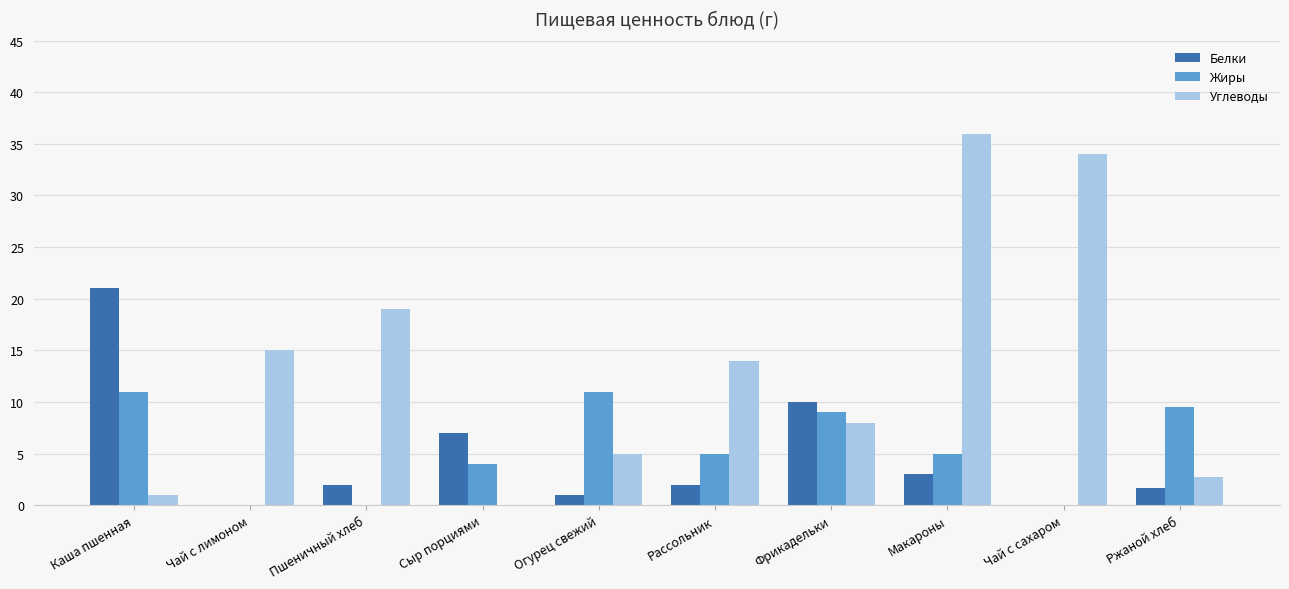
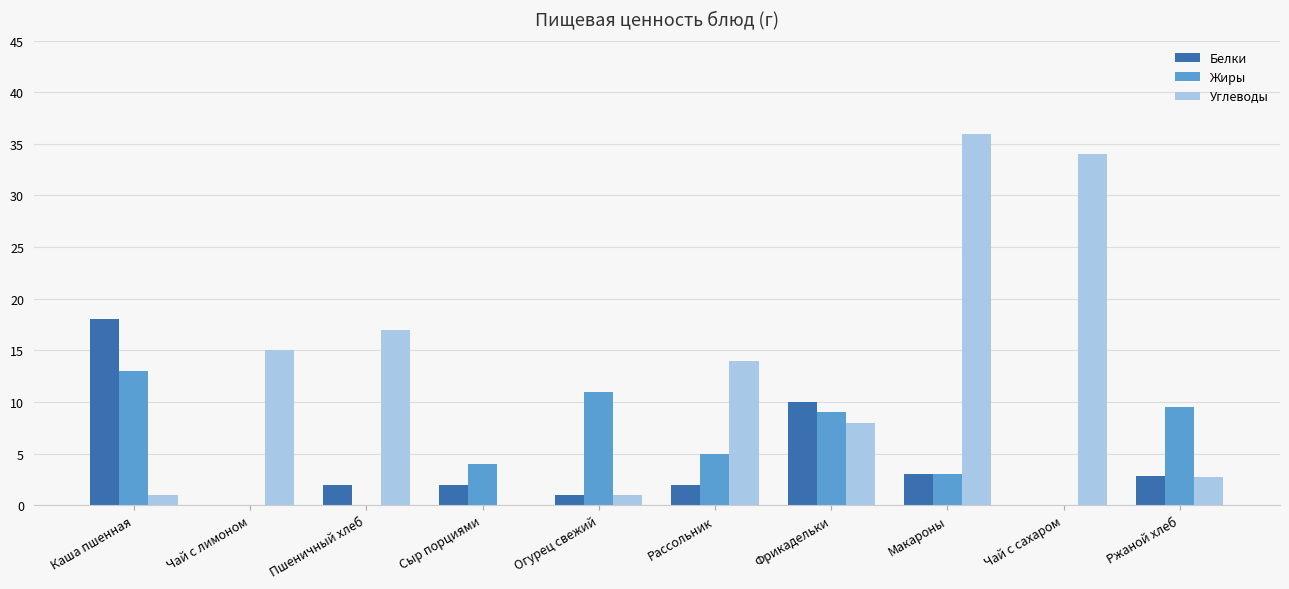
Белки, Каша пшенная: 21 -> 18
Жиры, Каша пшенная: 11 -> 13
Углеводы, Пшеничный хлеб: 19 -> 17
Белки, Сыр порциями: 7 -> 2
Углеводы, Огурец свежий: 5 -> 1
Жиры, Макароны: 5 -> 3
Белки, Ржаной хлеб: 1.7 -> 2.8
